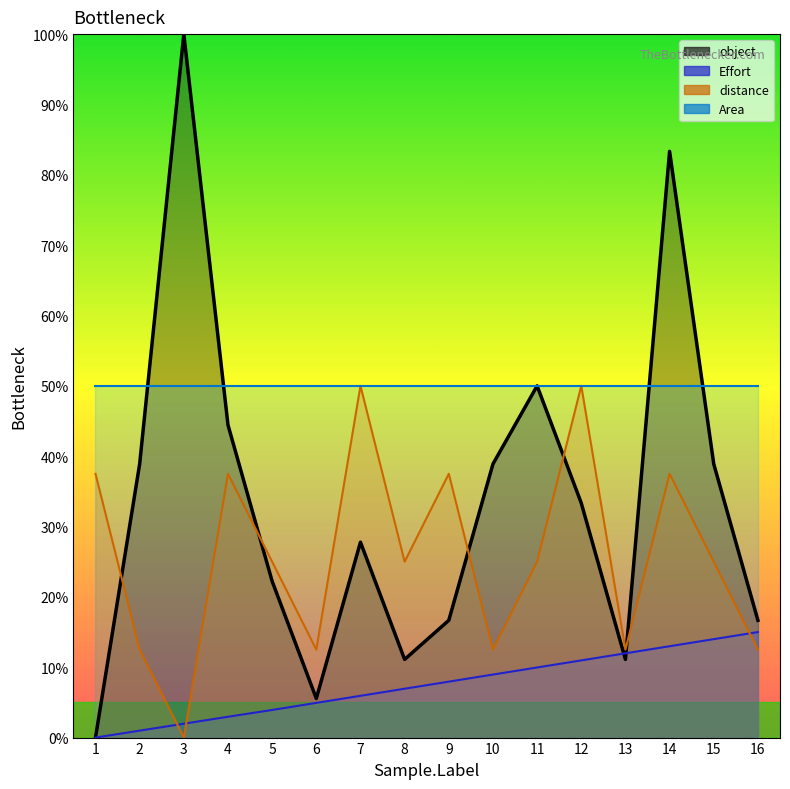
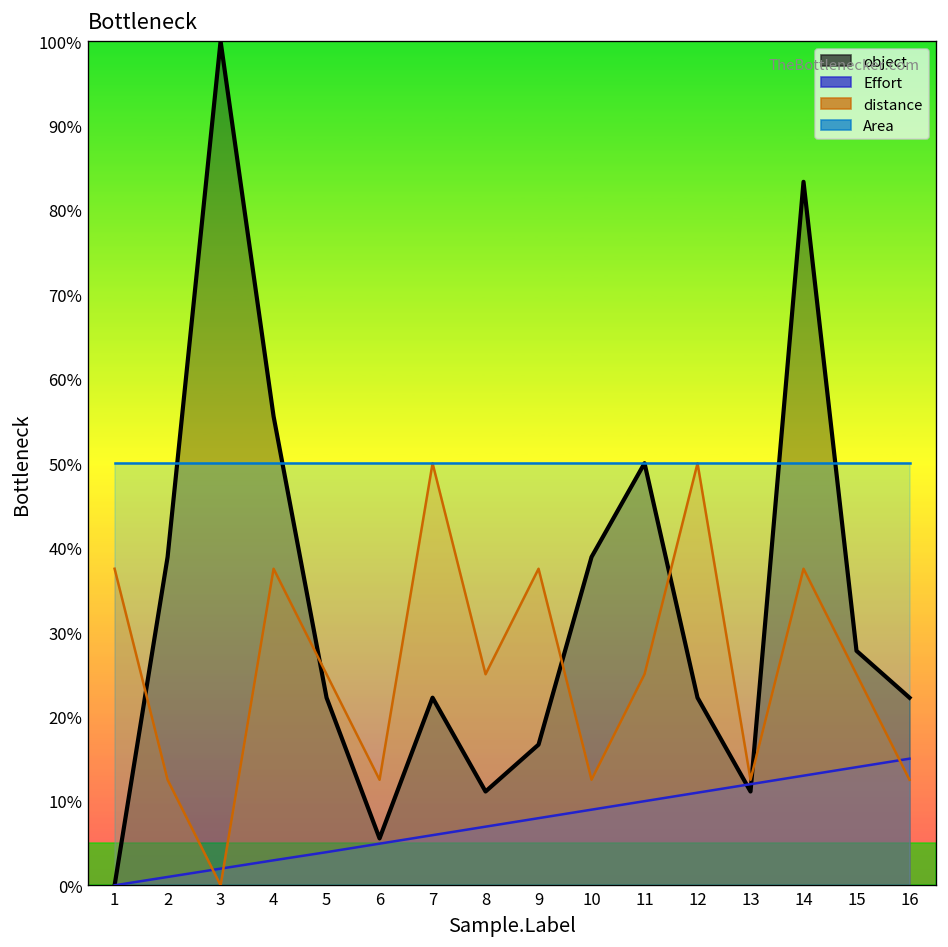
object, 4: 44% -> 56%
object, 7: 28% -> 22%
object, 12: 33% -> 22%
object, 15: 39% -> 28%
object, 16: 17% -> 22%
